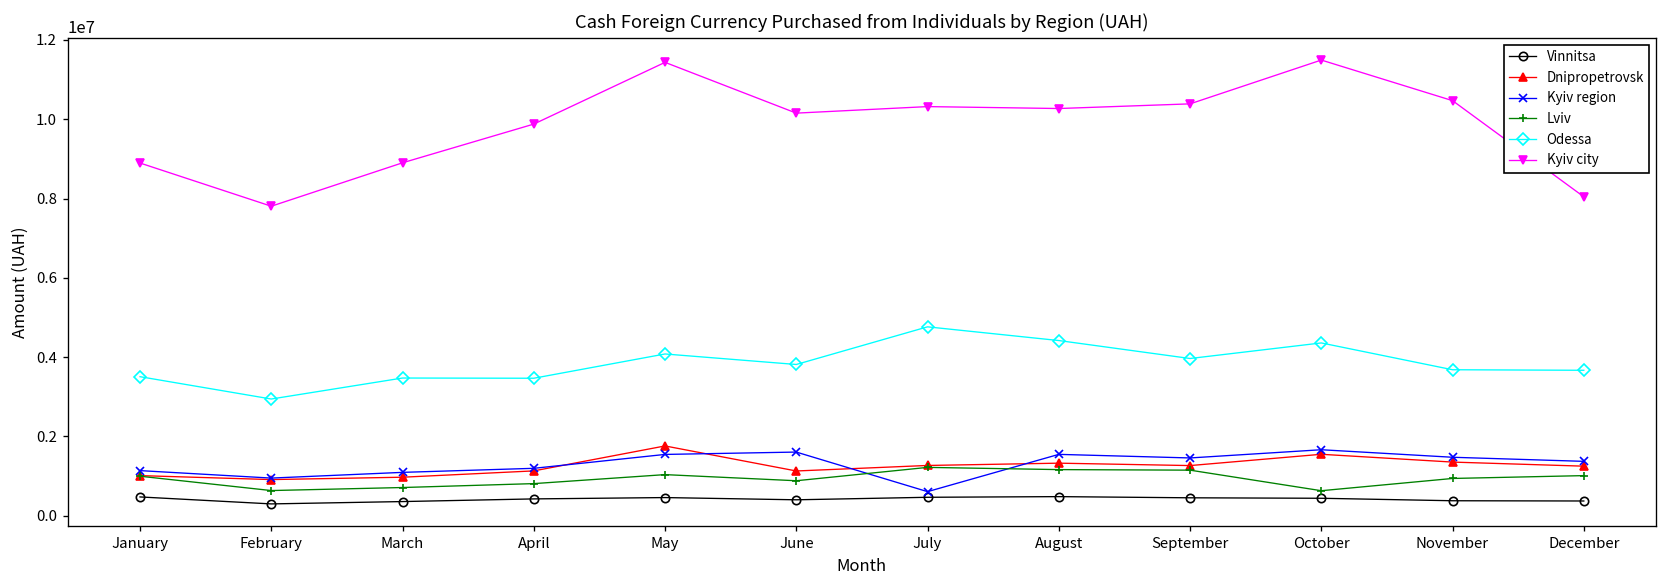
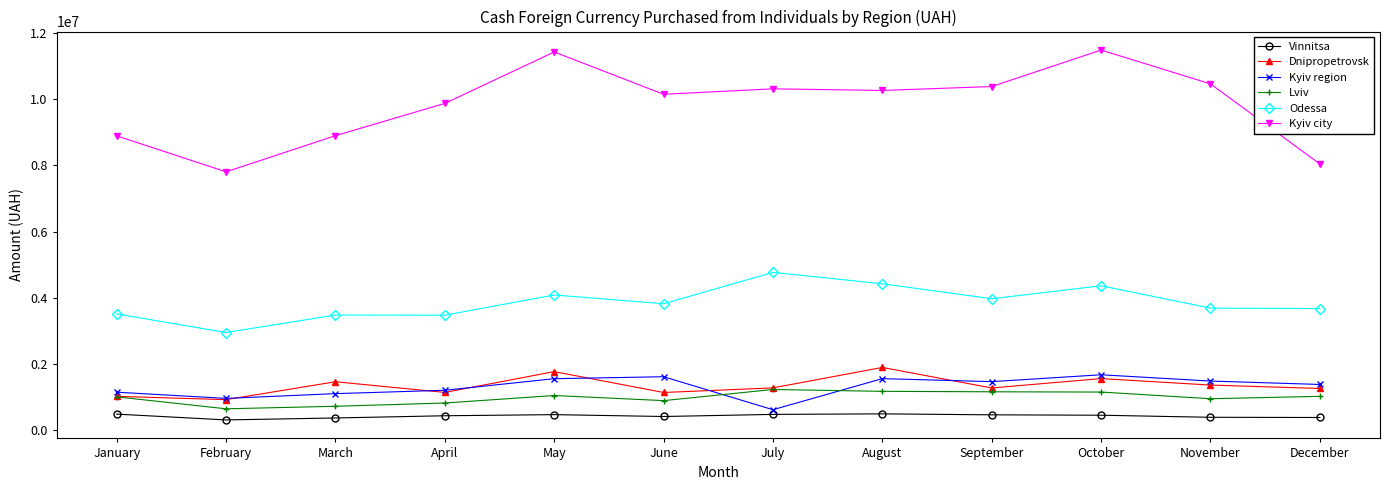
Dnipropetrovsk, March: 1000000 -> 1500000
Dnipropetrovsk, August: 1300000 -> 1900000
Lviv, October: 600000 -> 1100000
